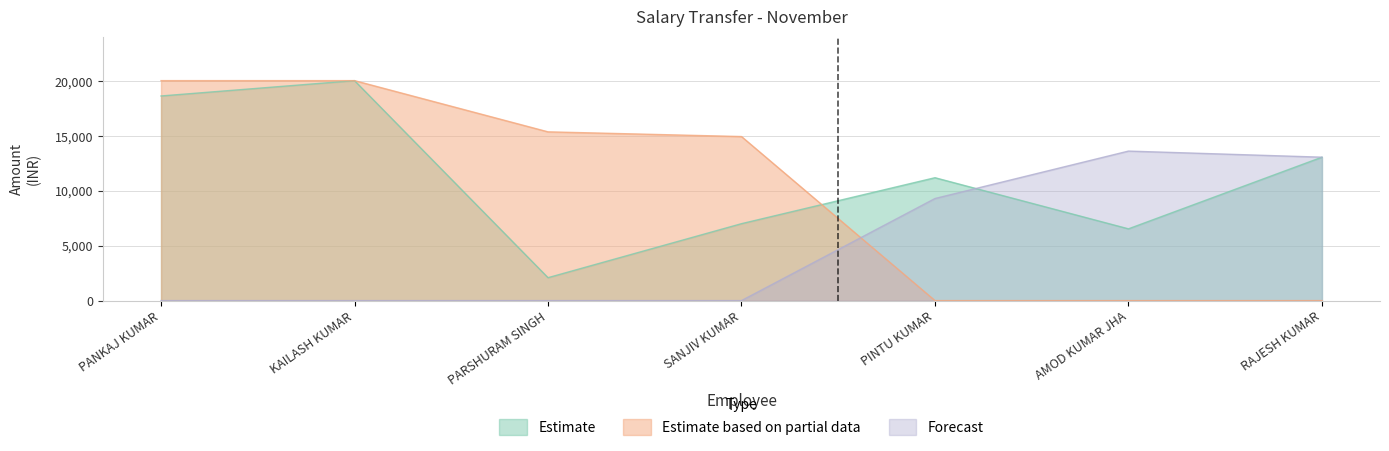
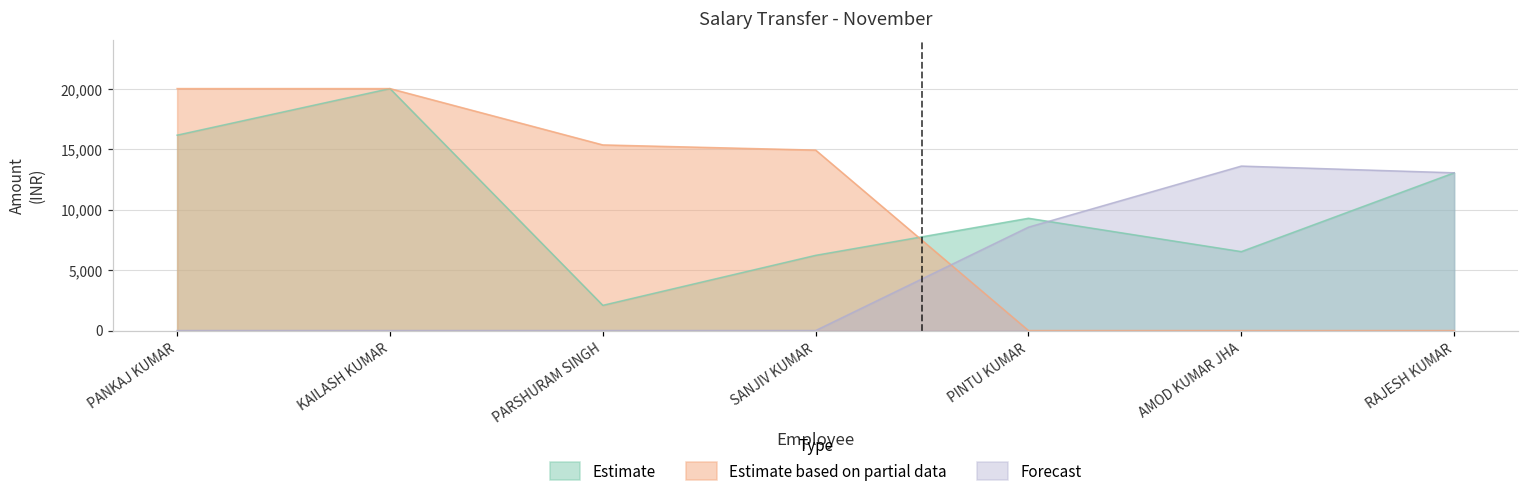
Estimate, PANKAJ KUMAR: 18,600 -> 16,200
Estimate, SANJIV KUMAR: 7,000 -> 6,200
Estimate, PINTU KUMAR: 11,200 -> 9,300
Forecast, PINTU KUMAR: 9,300 -> 8,600
